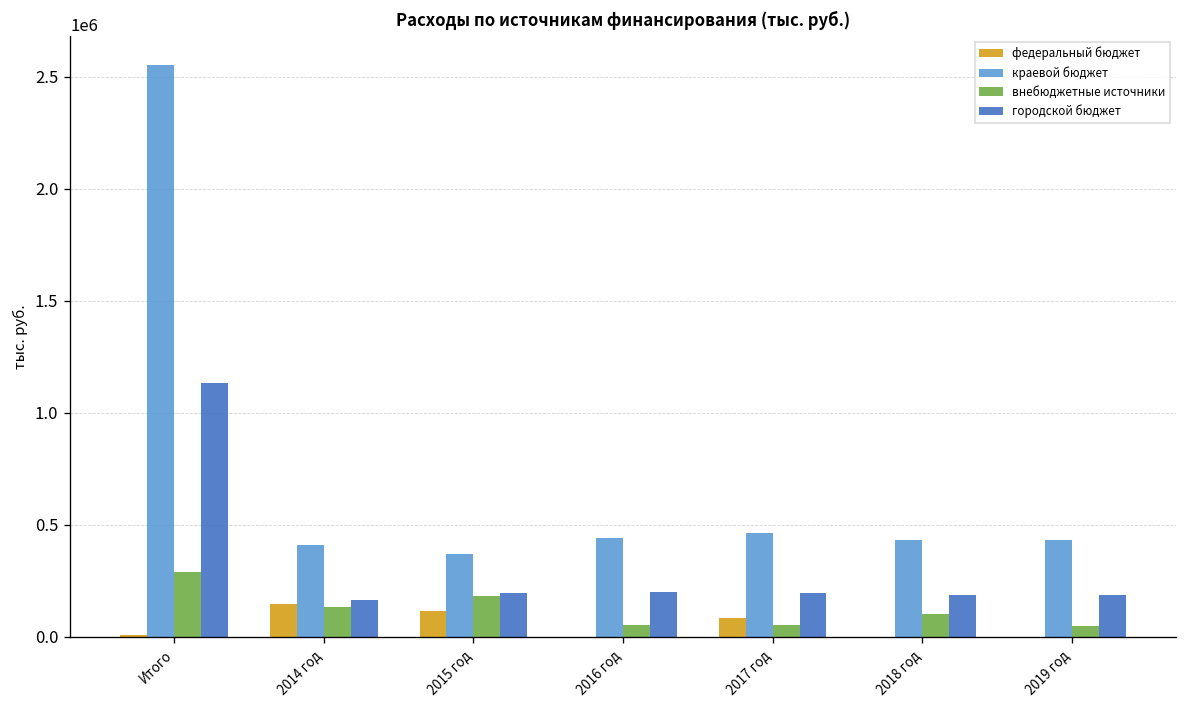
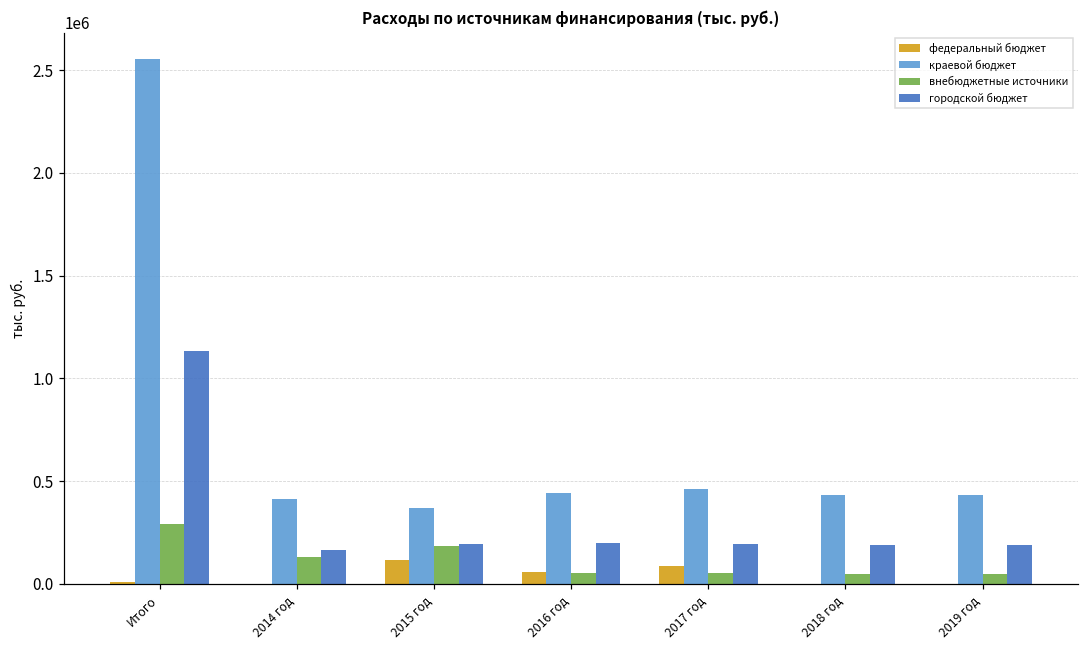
федеральный бюджет, 2014 год: 150000 -> 0
федеральный бюджет, 2016 год: 0 -> 60000
внебюджетные источники, 2018 год: 100000 -> 50000
